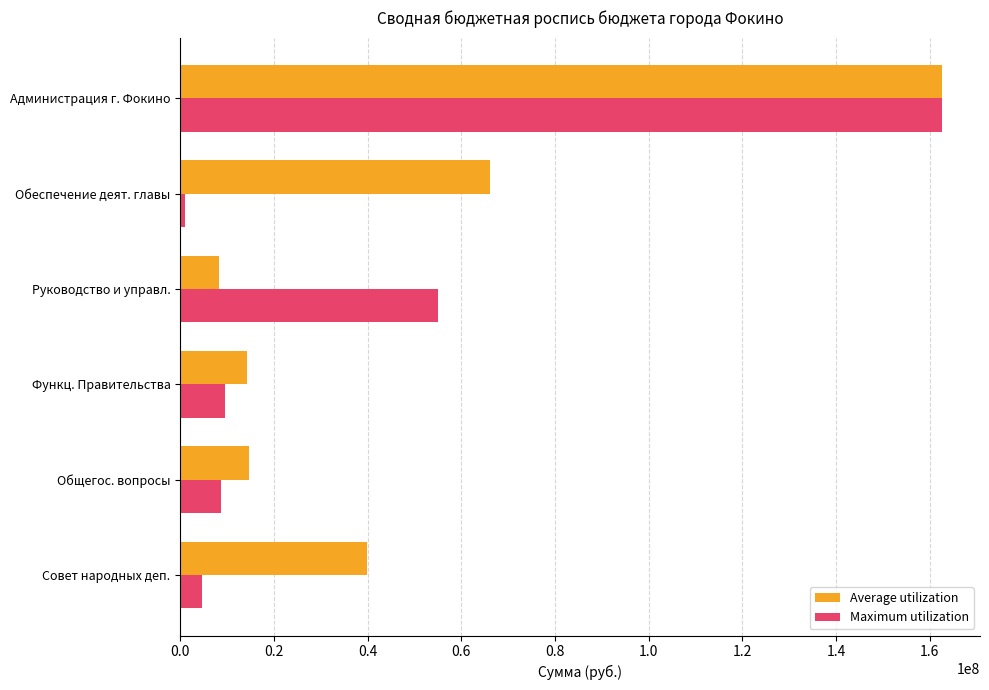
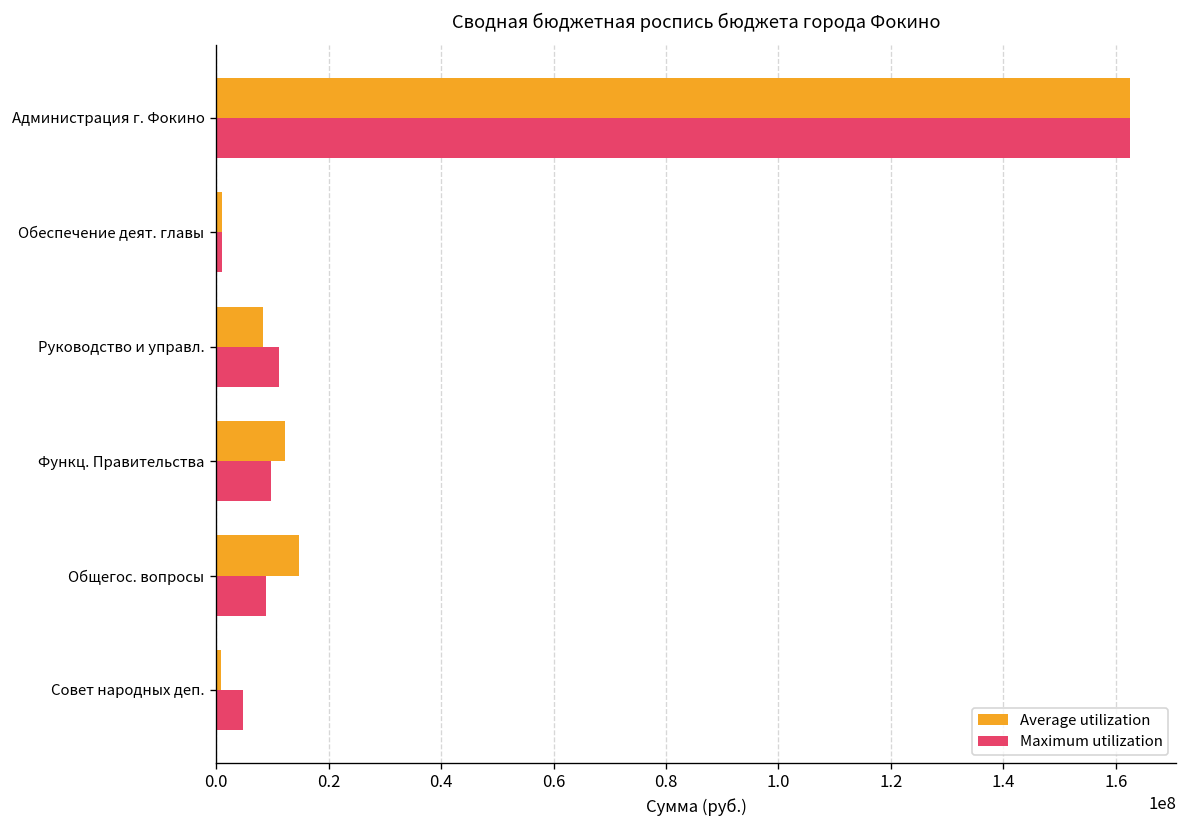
Average utilization, Обеспечение деят. главы: 66000000 -> 1000000
Maximum utilization, Руководство и управл.: 55000000 -> 11000000
Average utilization, Функц. Правительства: 14000000 -> 12000000
Average utilization, Совет народных деп.: 40000000 -> 1000000
